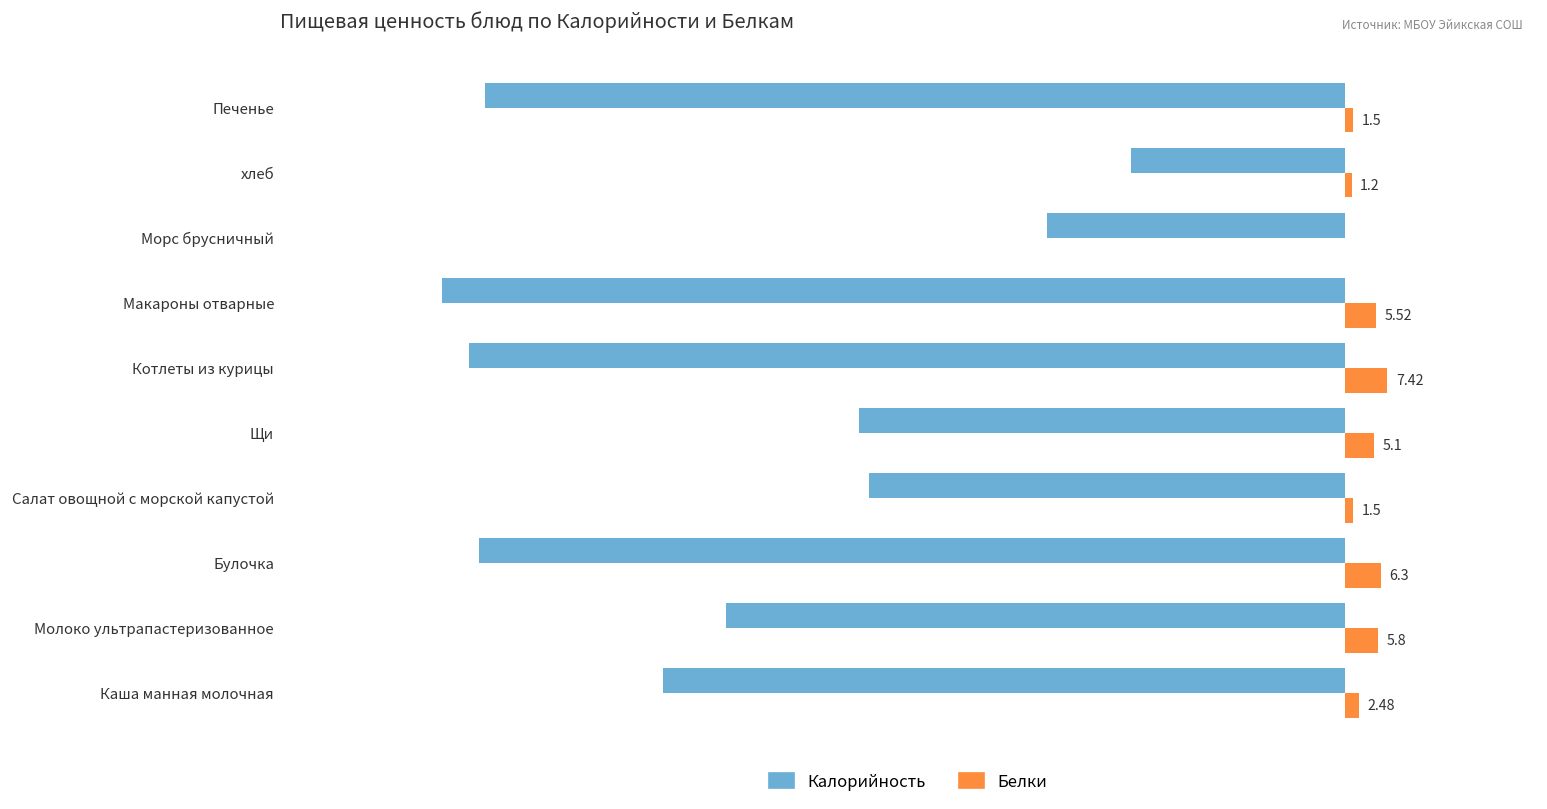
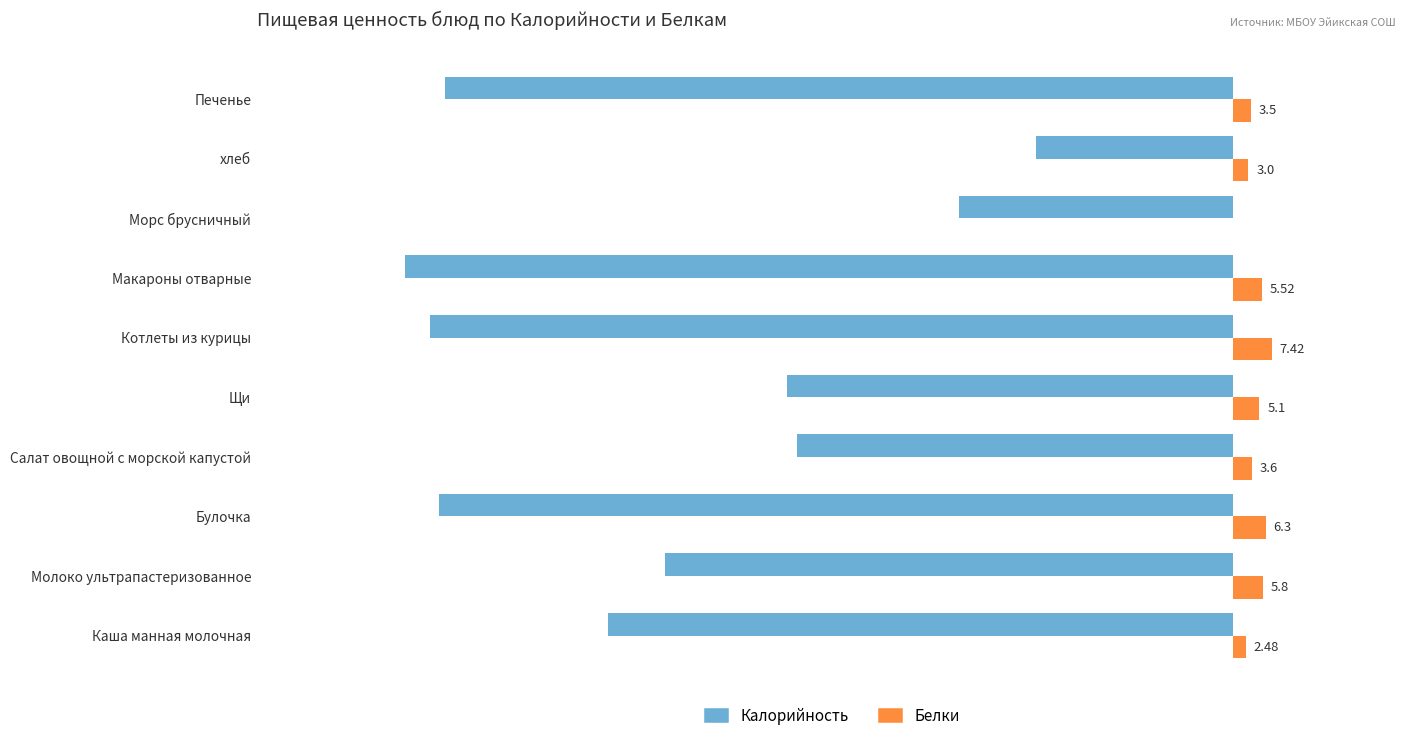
Белки, Печенье: 1.5 -> 3.5
Белки, хлеб: 1.2 -> 3.0
Белки, Салат овощной с морской капустой: 1.5 -> 3.6
